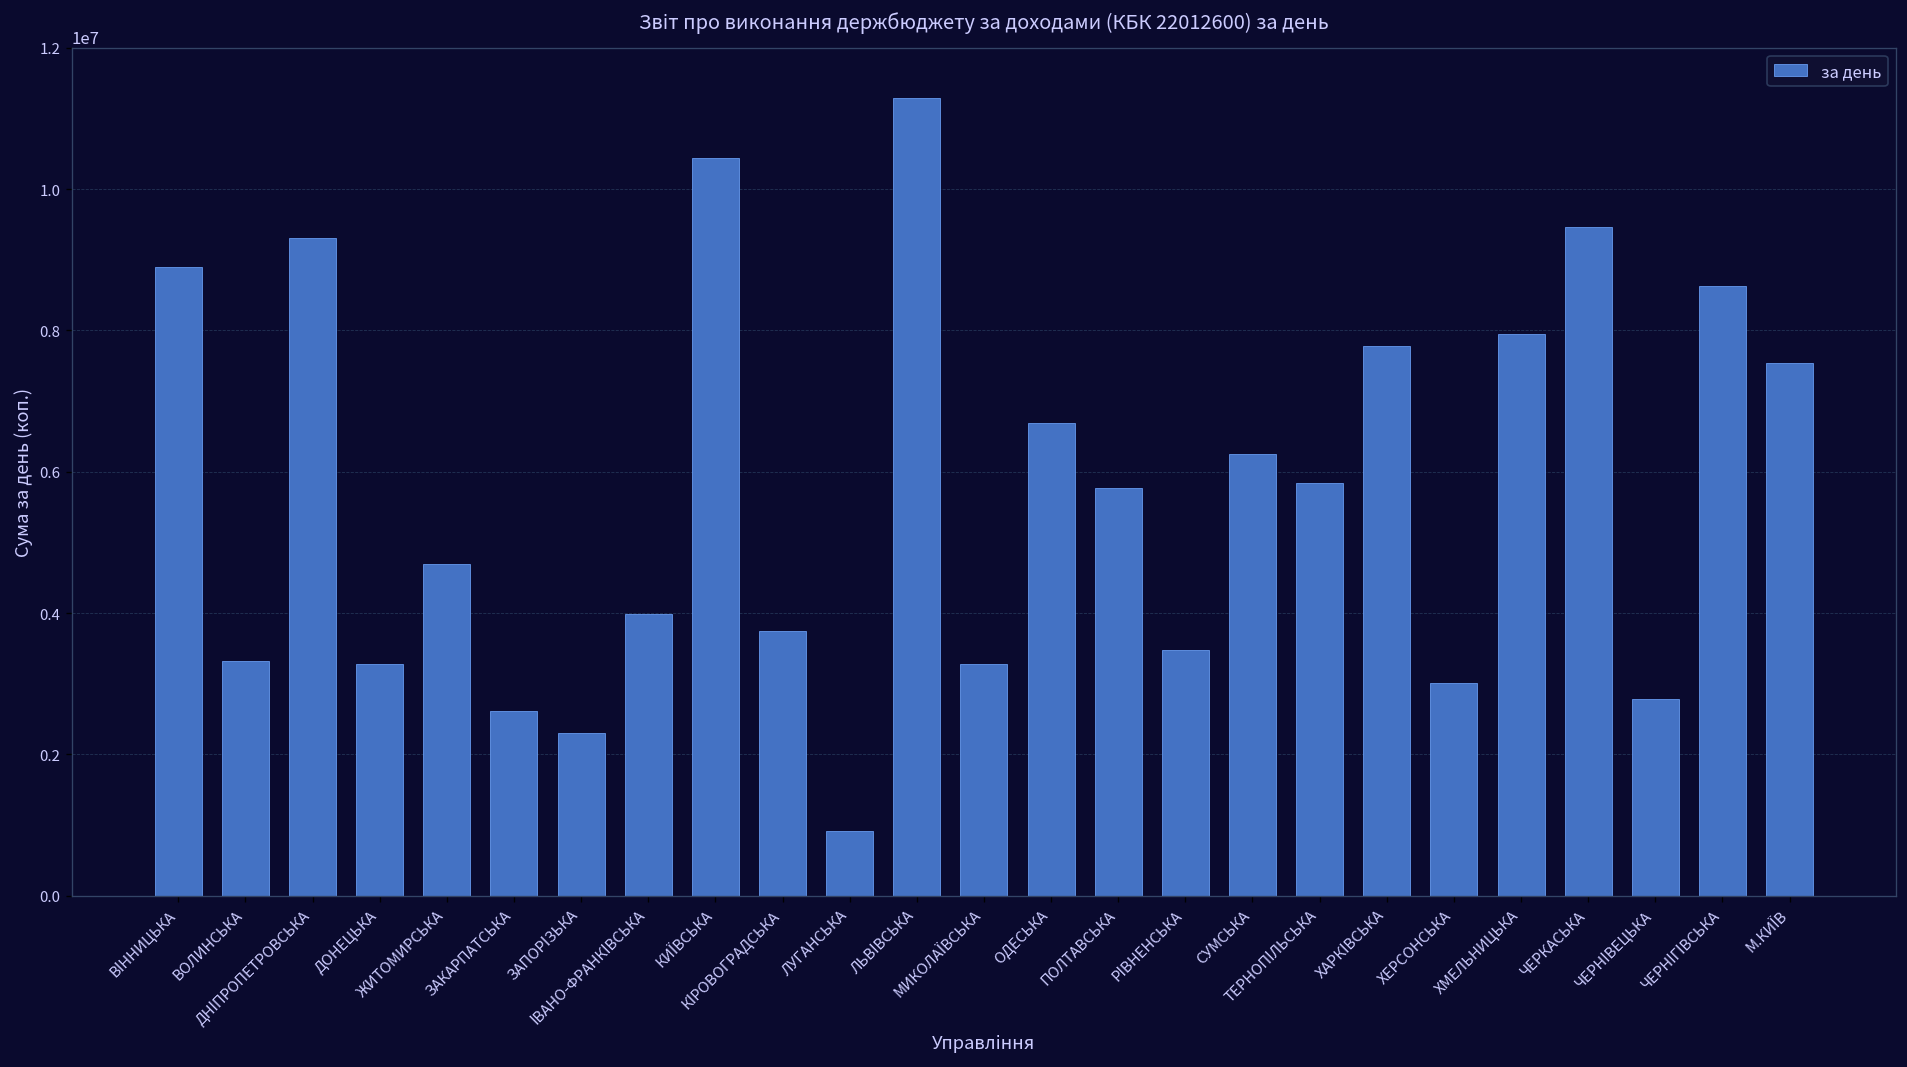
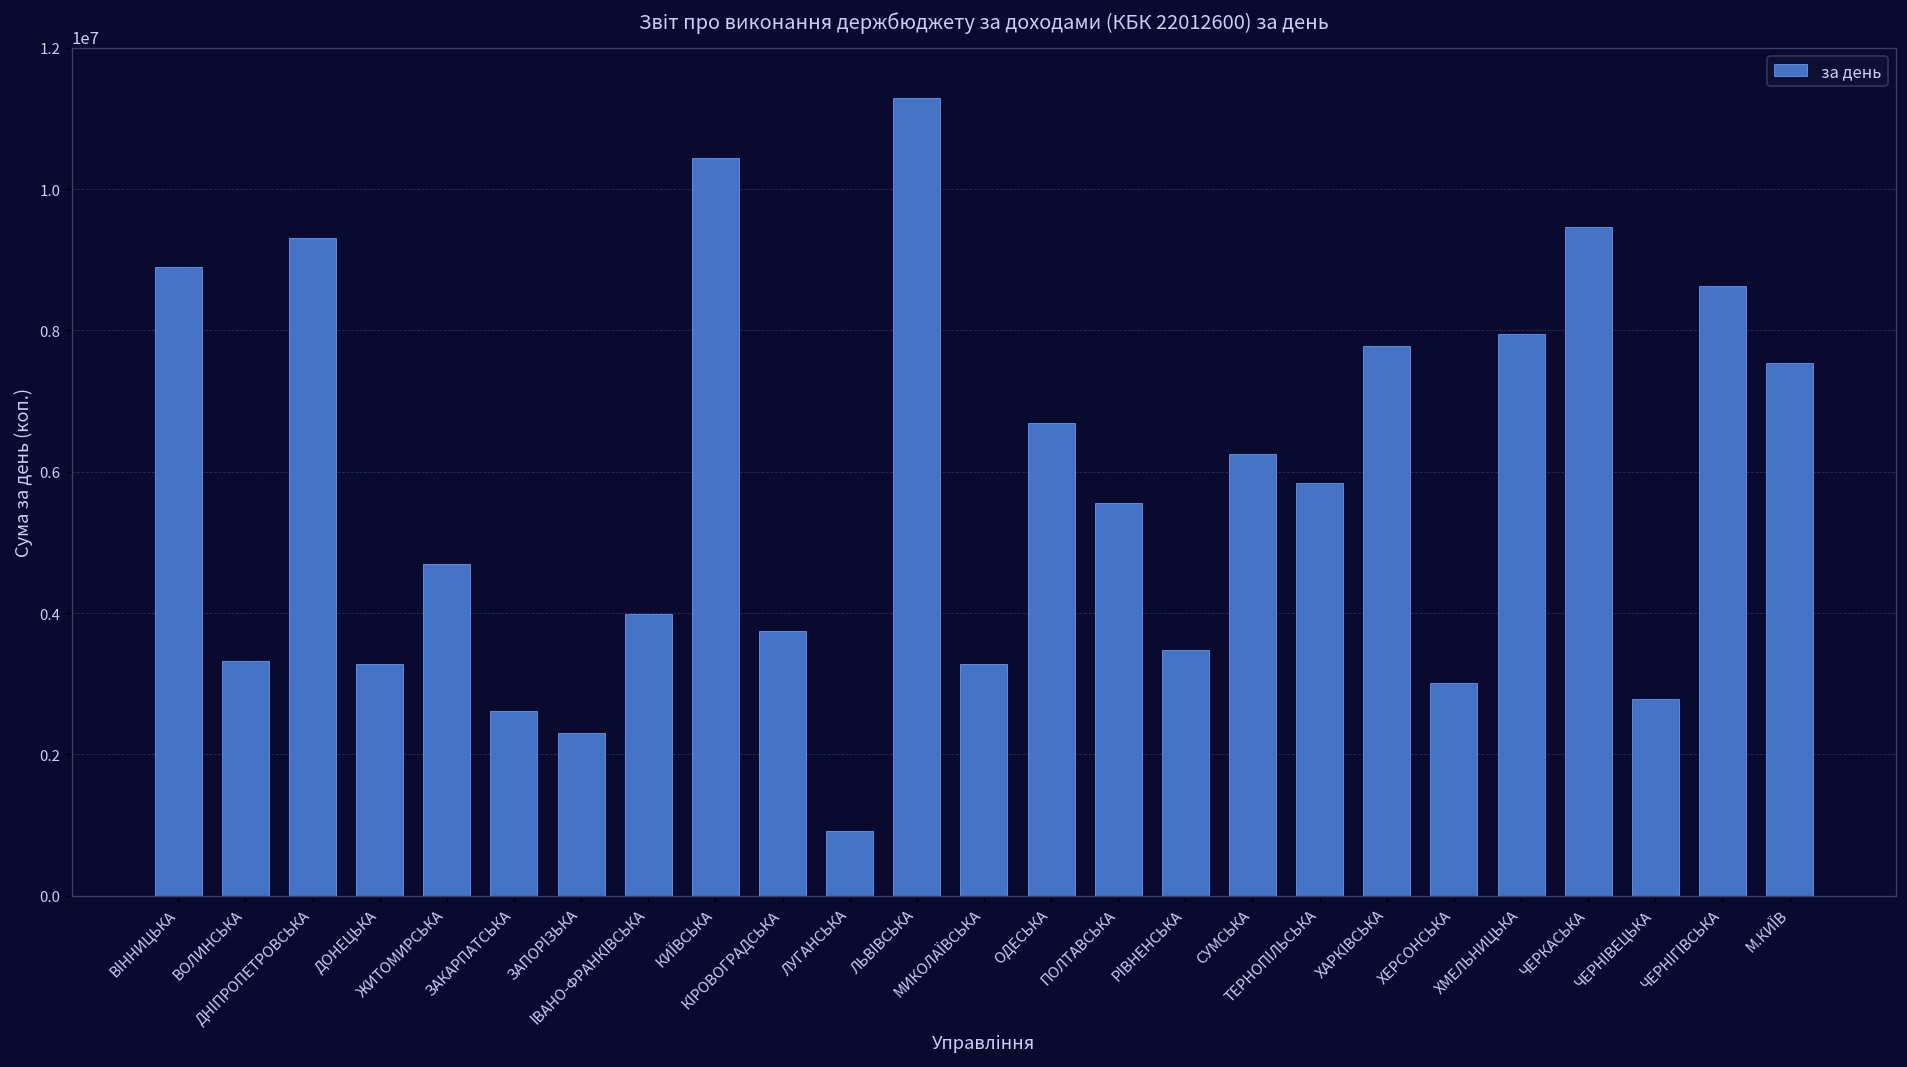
ПОЛТАВСЬКА: 5800000 -> 5600000
